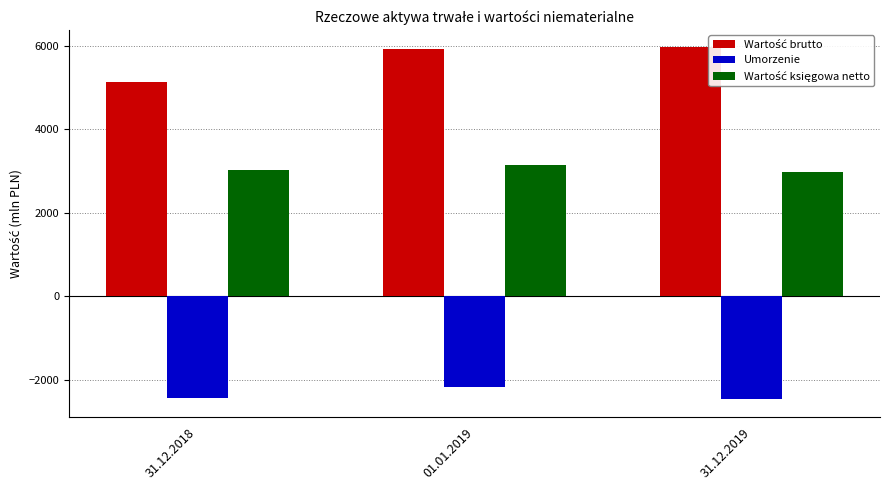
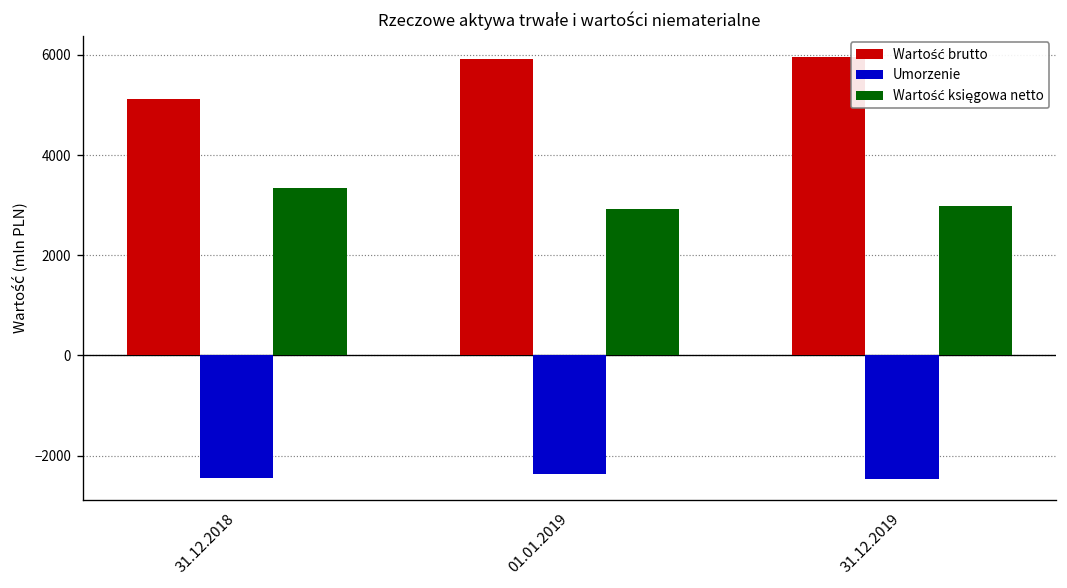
Wartość księgowa netto, 31.12.2018: 3000 -> 3300
Umorzenie, 01.01.2019: -2200 -> -2400
Wartość księgowa netto, 01.01.2019: 3100 -> 2900
